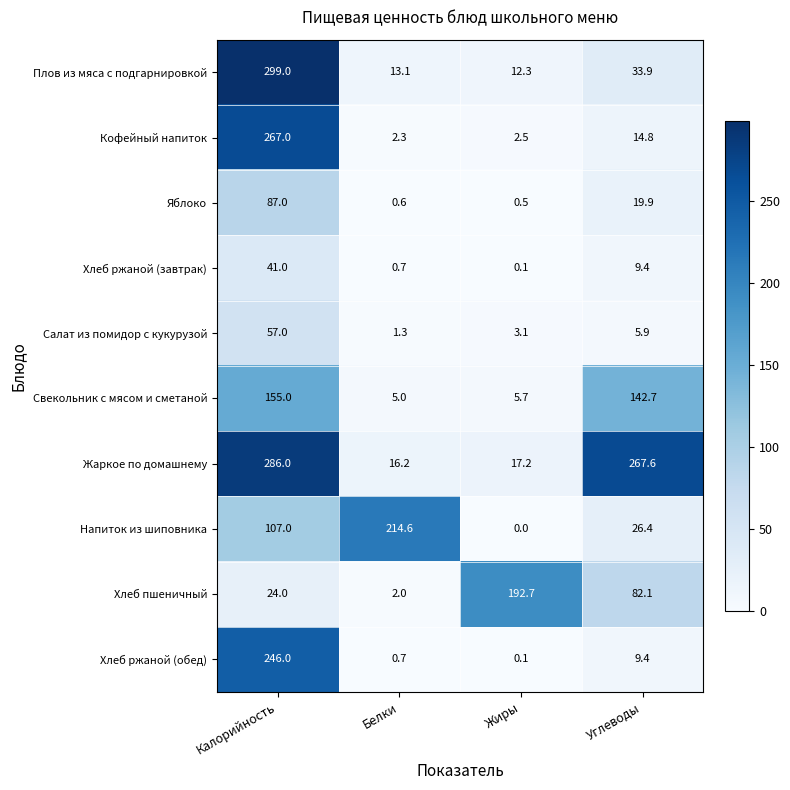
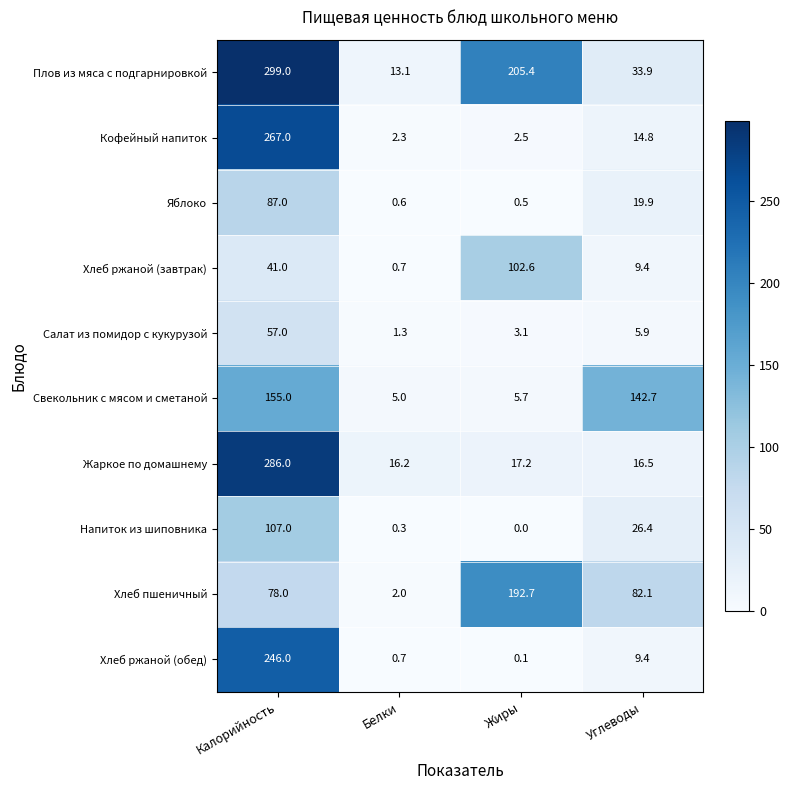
Плов из мяса с подгарнировкой, Жиры: 12.3 -> 205.4
Хлеб ржаной (завтрак), Жиры: 0.1 -> 102.6
Жаркое по домашнему, Углеводы: 267.6 -> 16.5
Напиток из шиповника, Белки: 214.6 -> 0.3
Хлеб пшеничный, Калорийность: 24.0 -> 78.0
